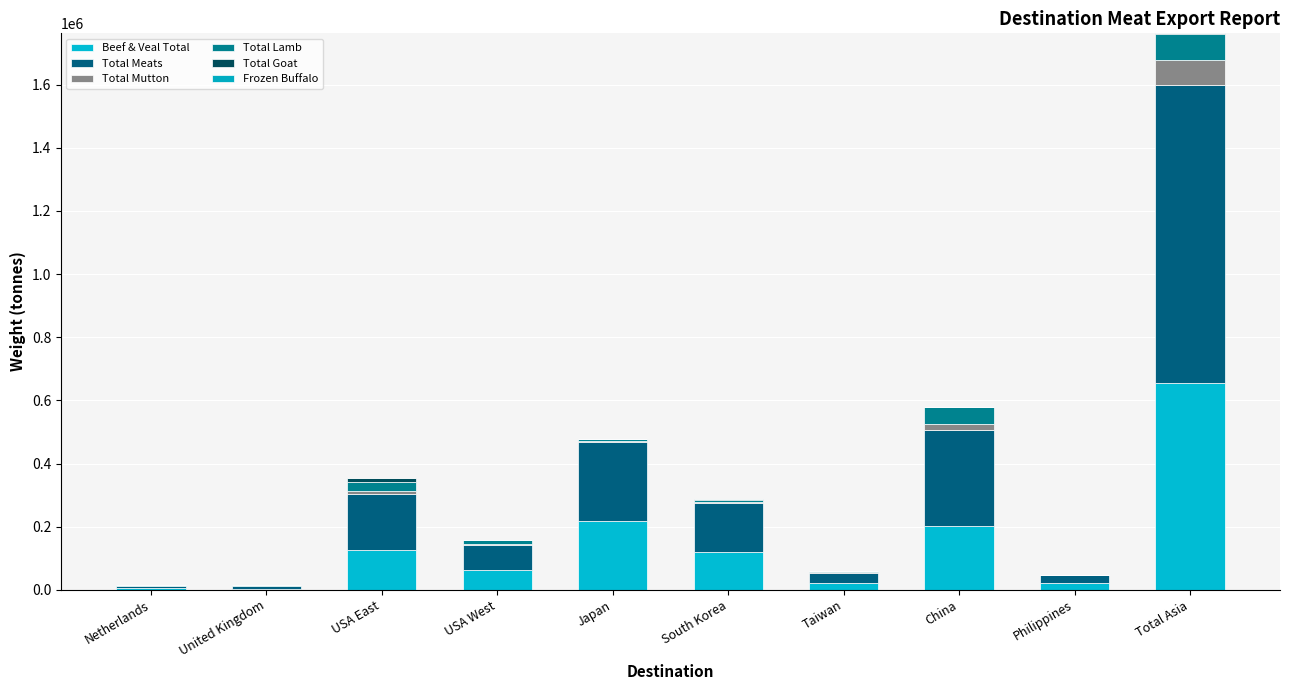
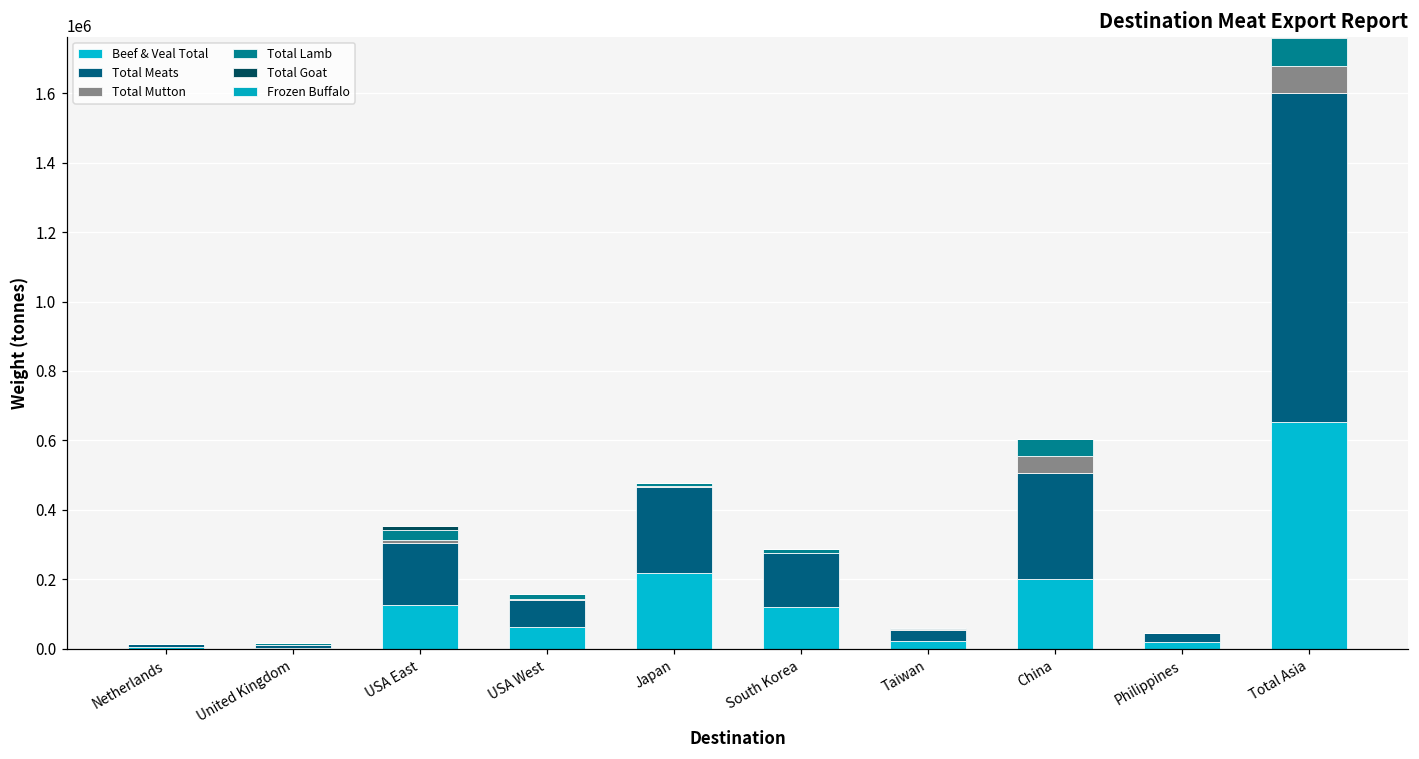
Total Mutton, China: 20000 -> 50000
